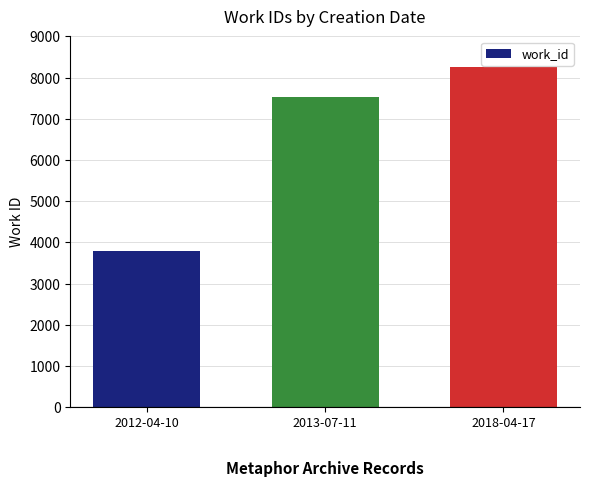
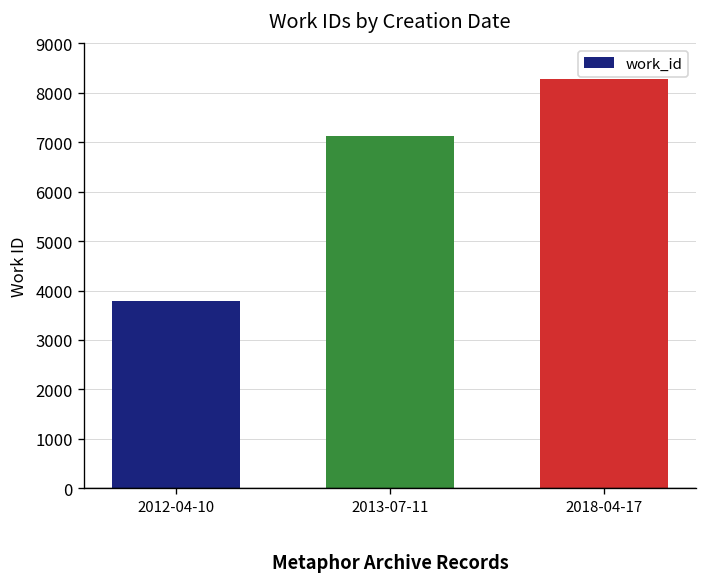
2013-07-11: 7500 -> 7100
